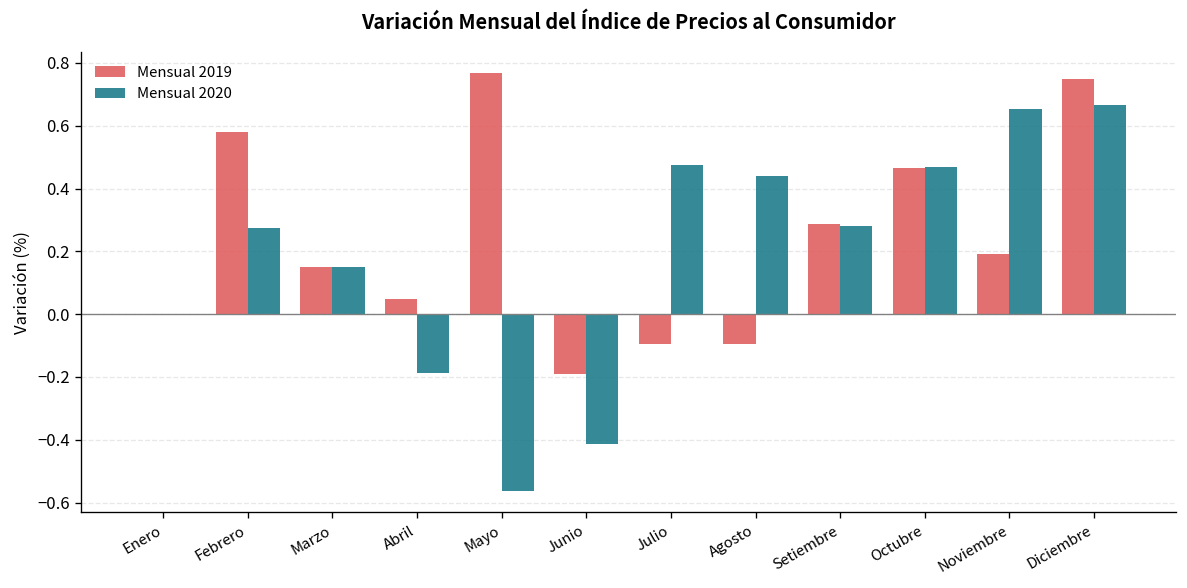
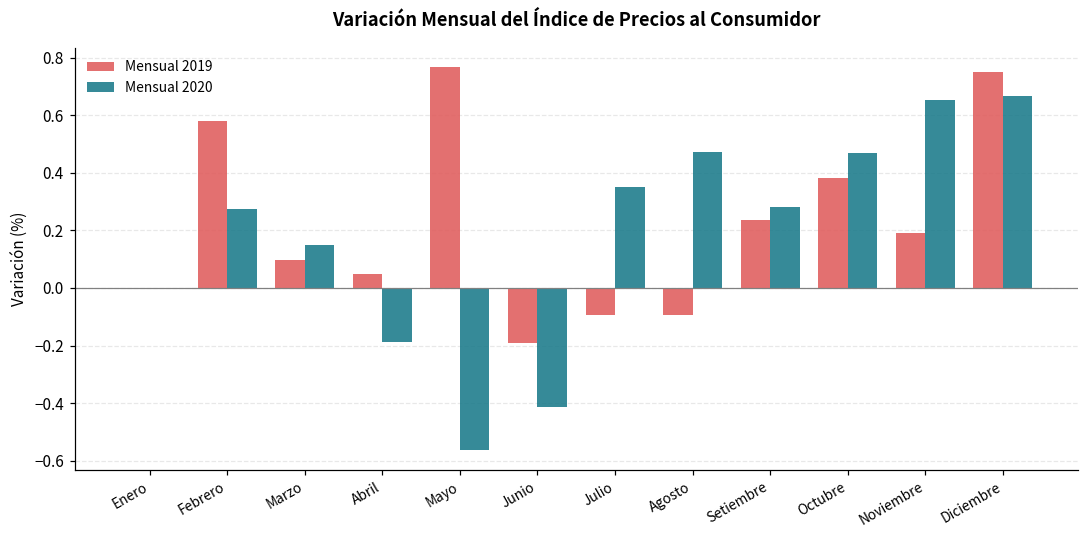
Mensual 2019, Marzo: 0.15 -> 0.10
Mensual 2020, Julio: 0.47 -> 0.35
Mensual 2020, Agosto: 0.44 -> 0.47
Mensual 2019, Setiembre: 0.29 -> 0.24
Mensual 2019, Octubre: 0.46 -> 0.38
